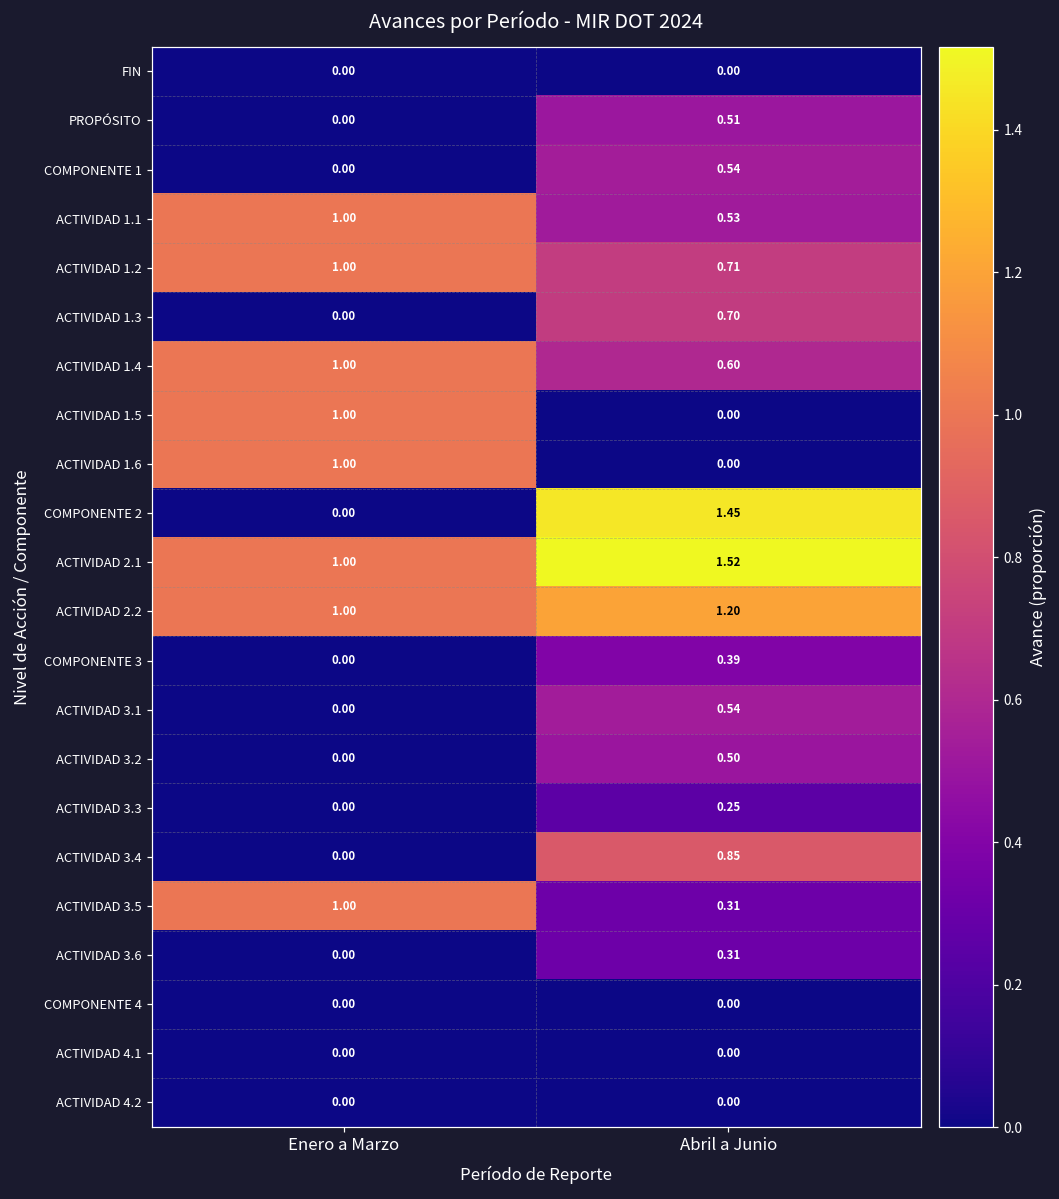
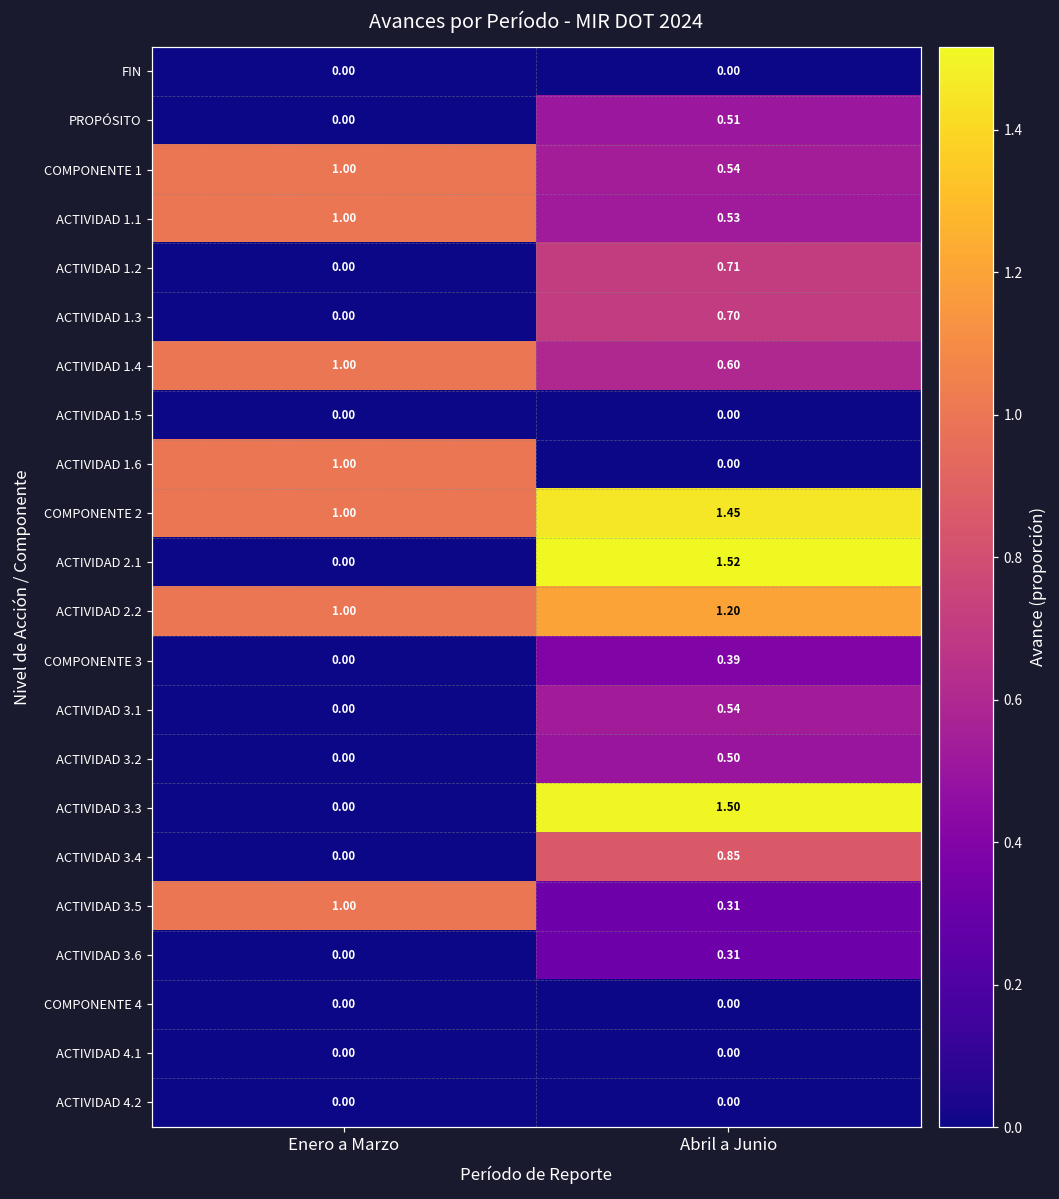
COMPONENTE 1, Enero a Marzo: 0.00 -> 1.00
ACTIVIDAD 1.2, Enero a Marzo: 1.00 -> 0.00
ACTIVIDAD 1.5, Enero a Marzo: 1.00 -> 0.00
COMPONENTE 2, Enero a Marzo: 0.00 -> 1.00
ACTIVIDAD 2.1, Enero a Marzo: 1.00 -> 0.00
ACTIVIDAD 3.3, Abril a Junio: 0.25 -> 1.50
